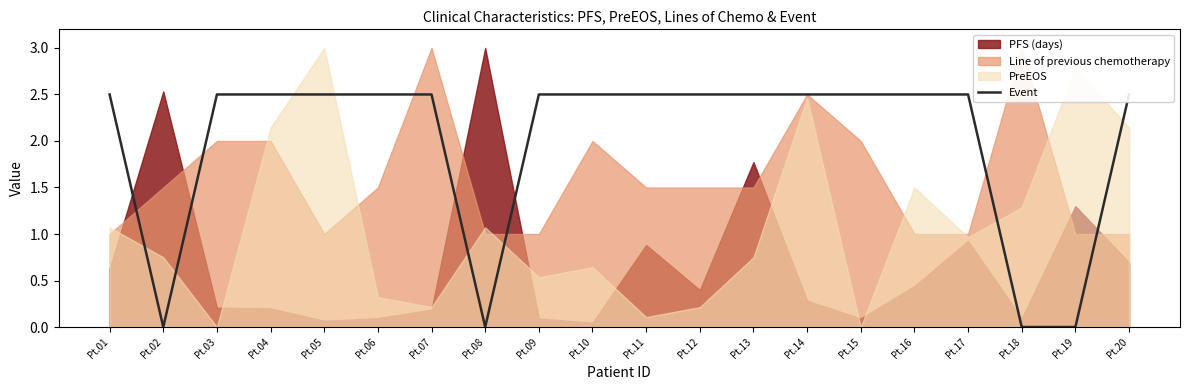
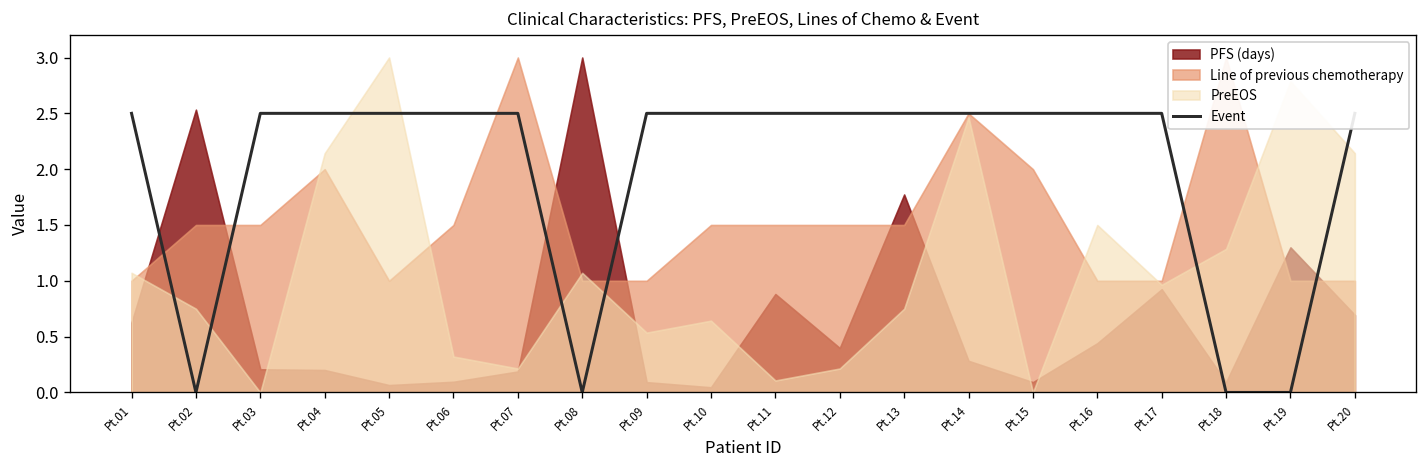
Line of previous chemotherapy, Pt.03: 2.0 -> 1.5
Line of previous chemotherapy, Pt.10: 2.0 -> 1.5
